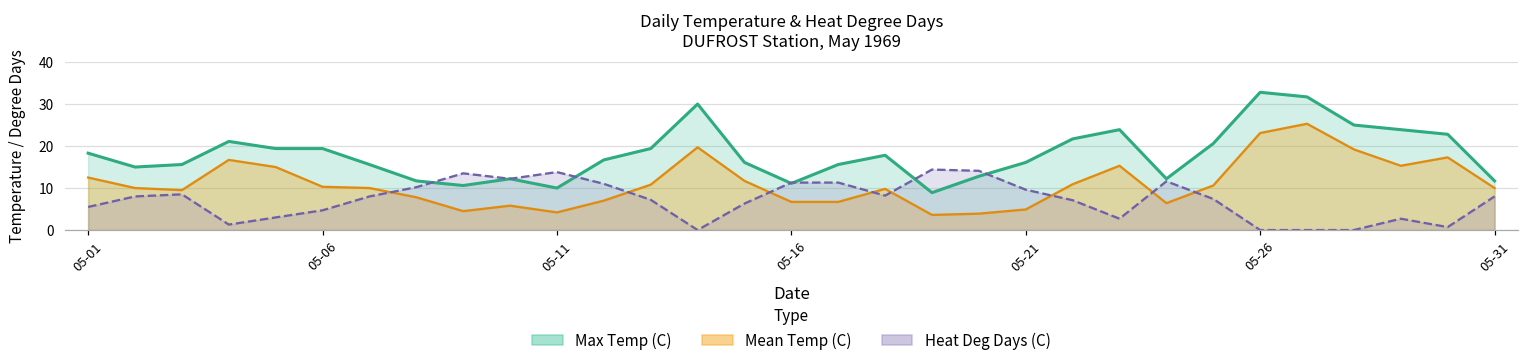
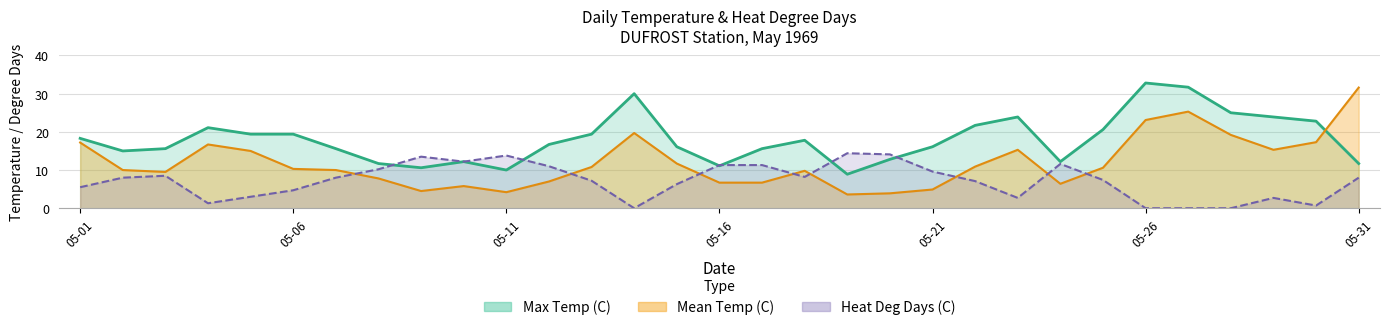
Mean Temp (C), 05-01: 13 -> 17
Mean Temp (C), 05-31: 10 -> 32
